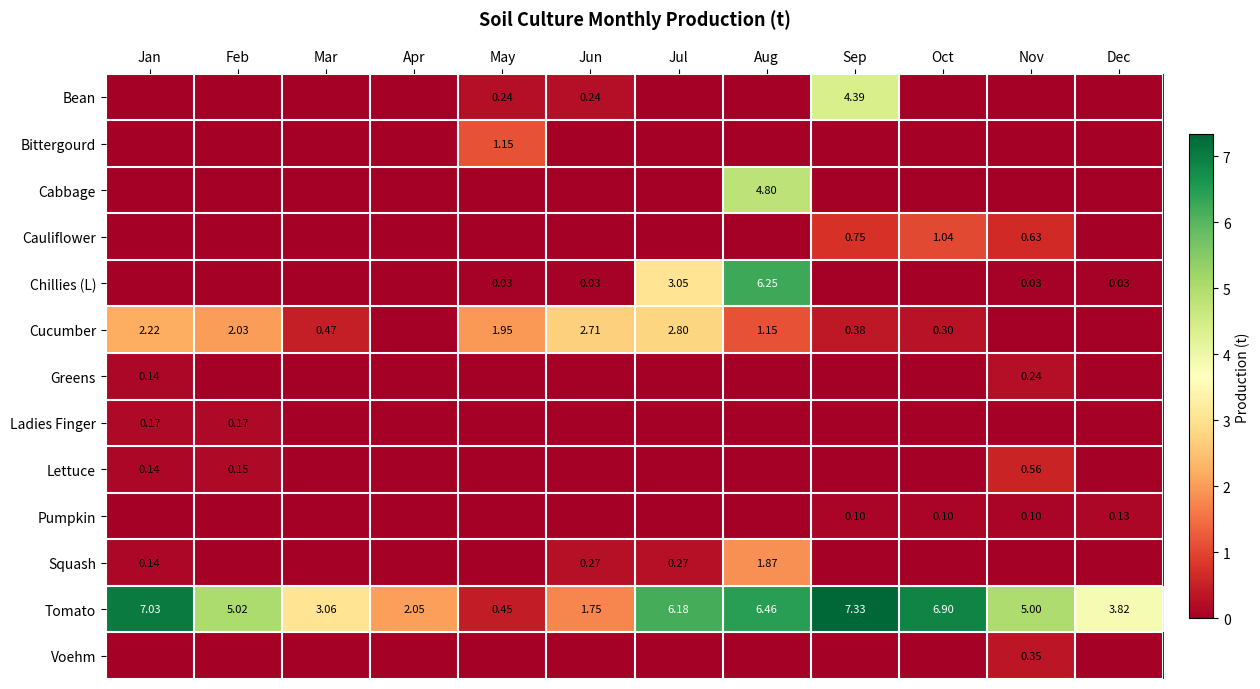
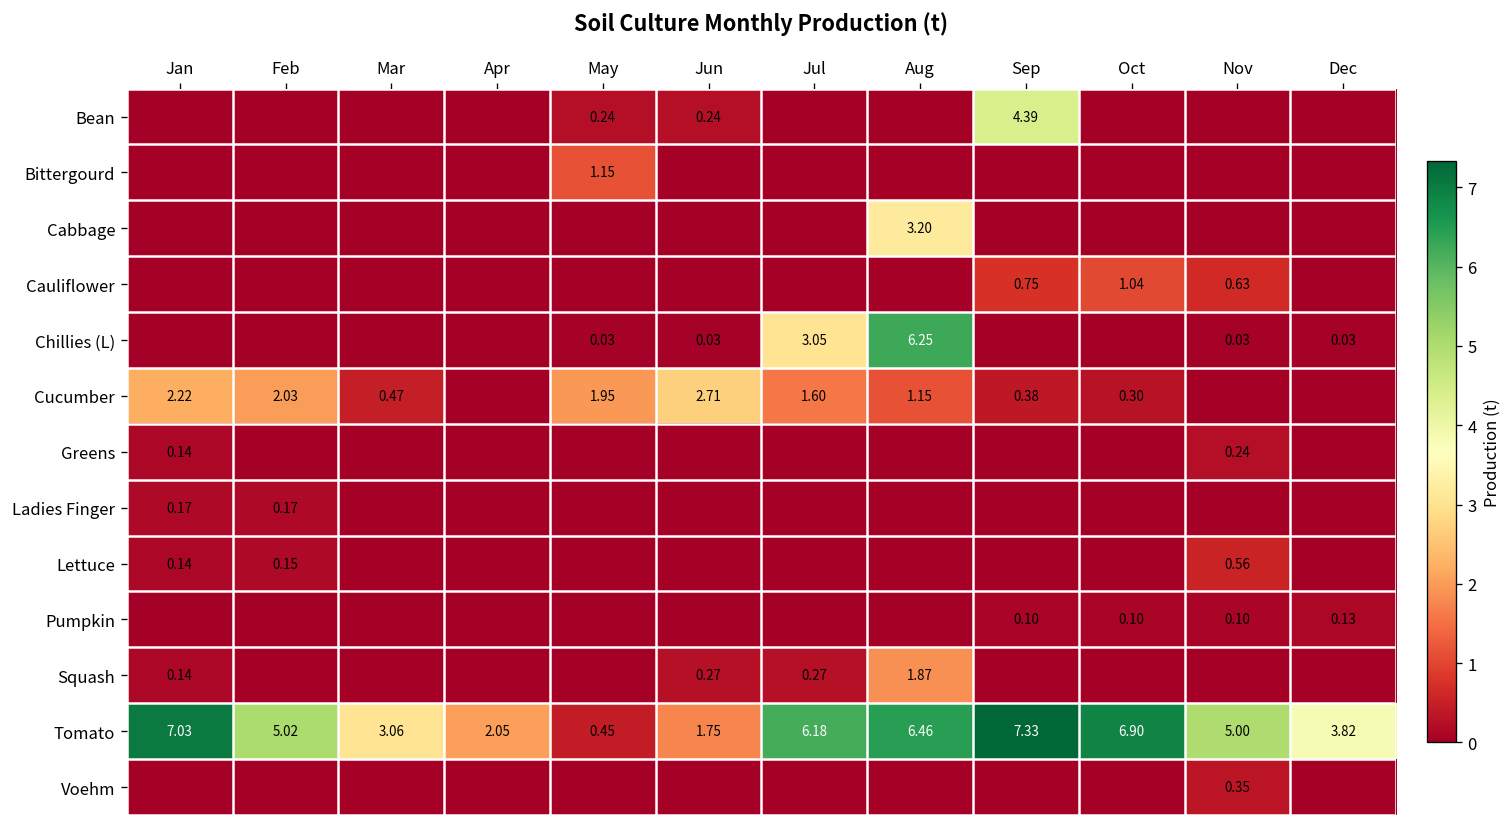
Cabbage, Aug: 4.80 -> 3.20
Cucumber, Jul: 2.80 -> 1.60
